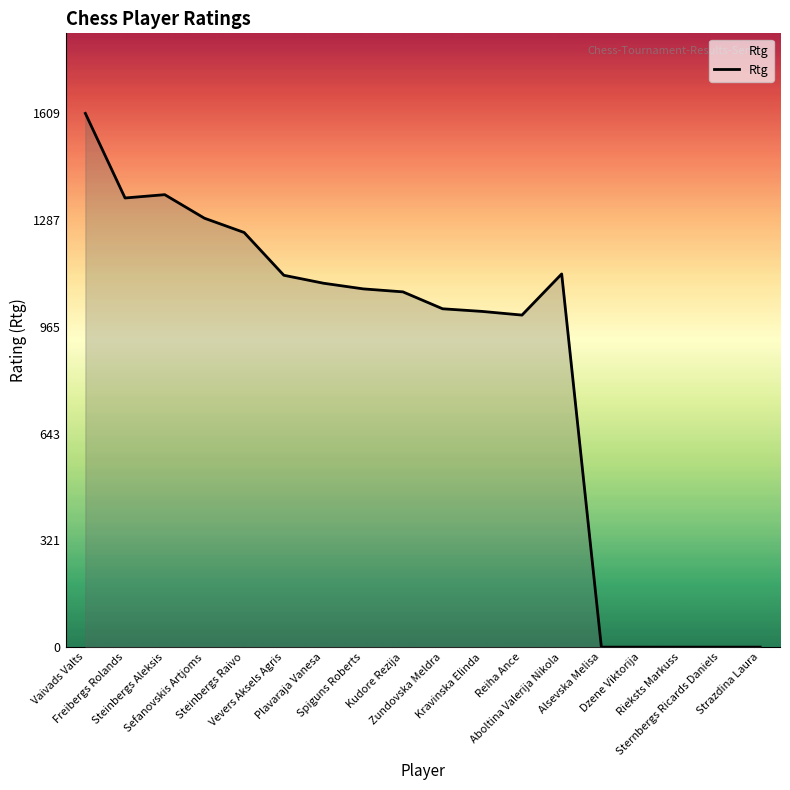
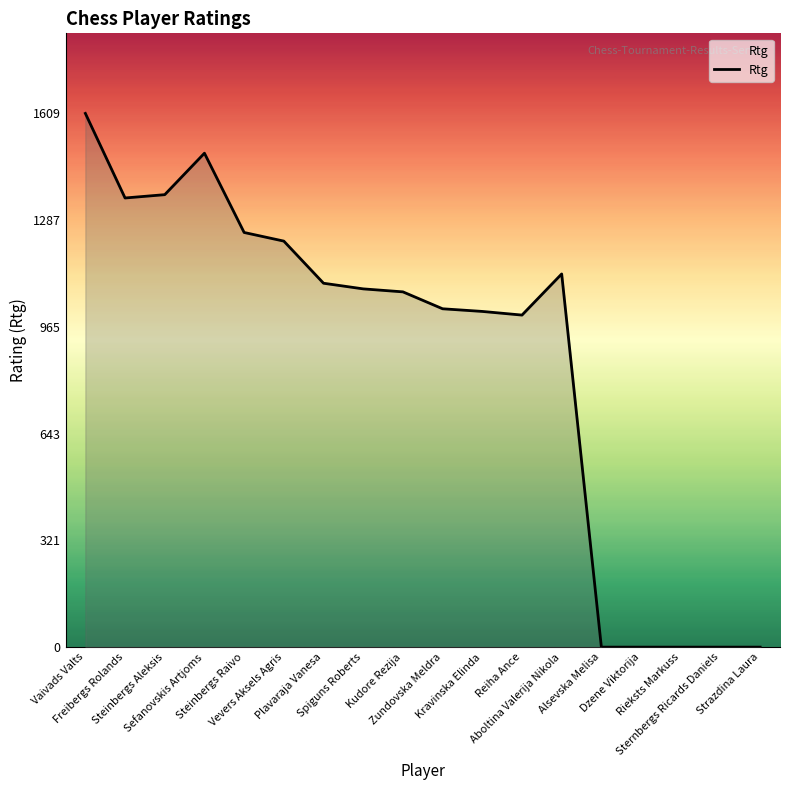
Sefanovskis Artjoms: 1290 -> 1490
Vevers Aksels Agris: 1120 -> 1220
